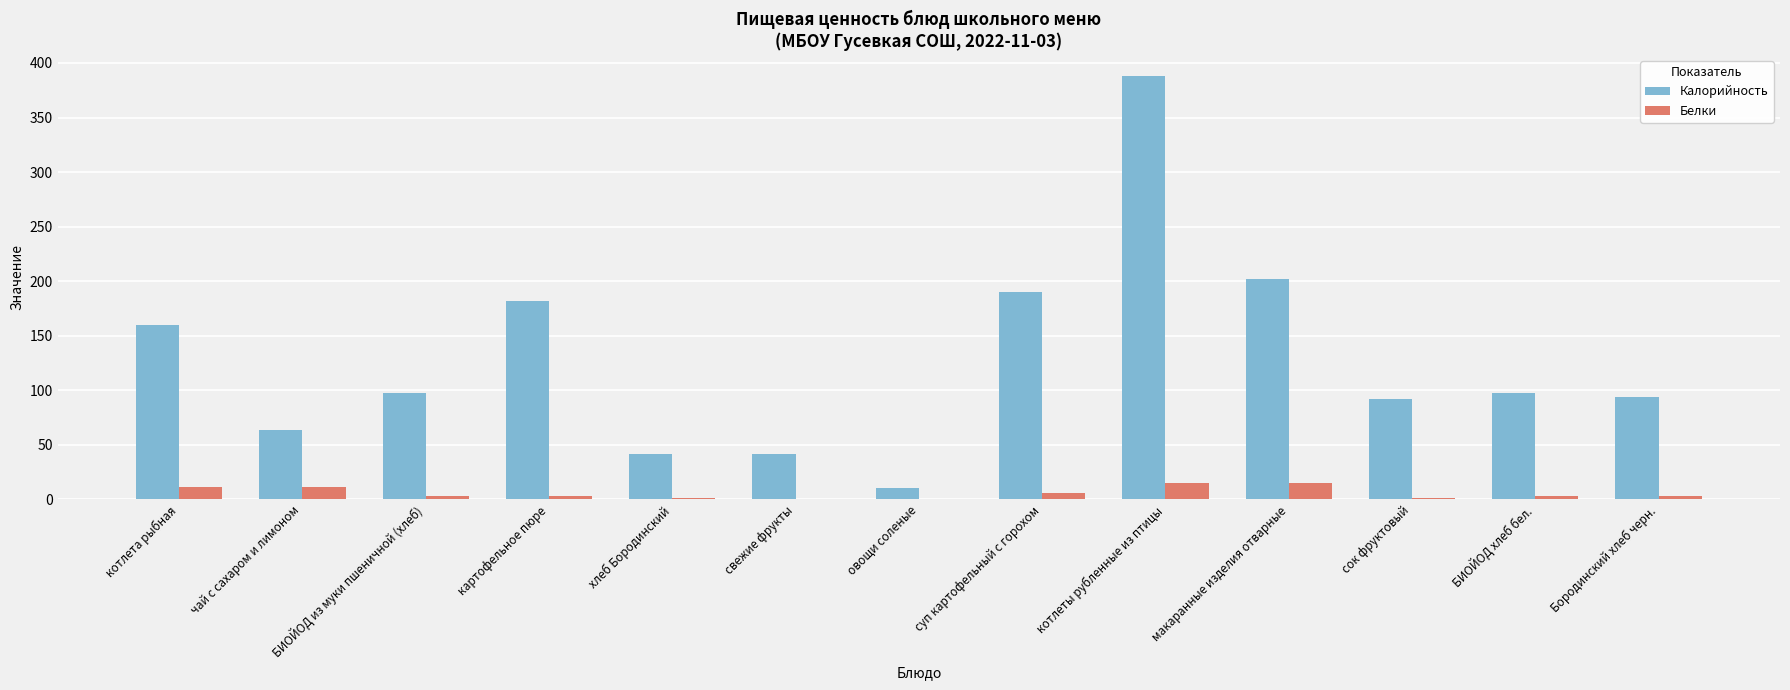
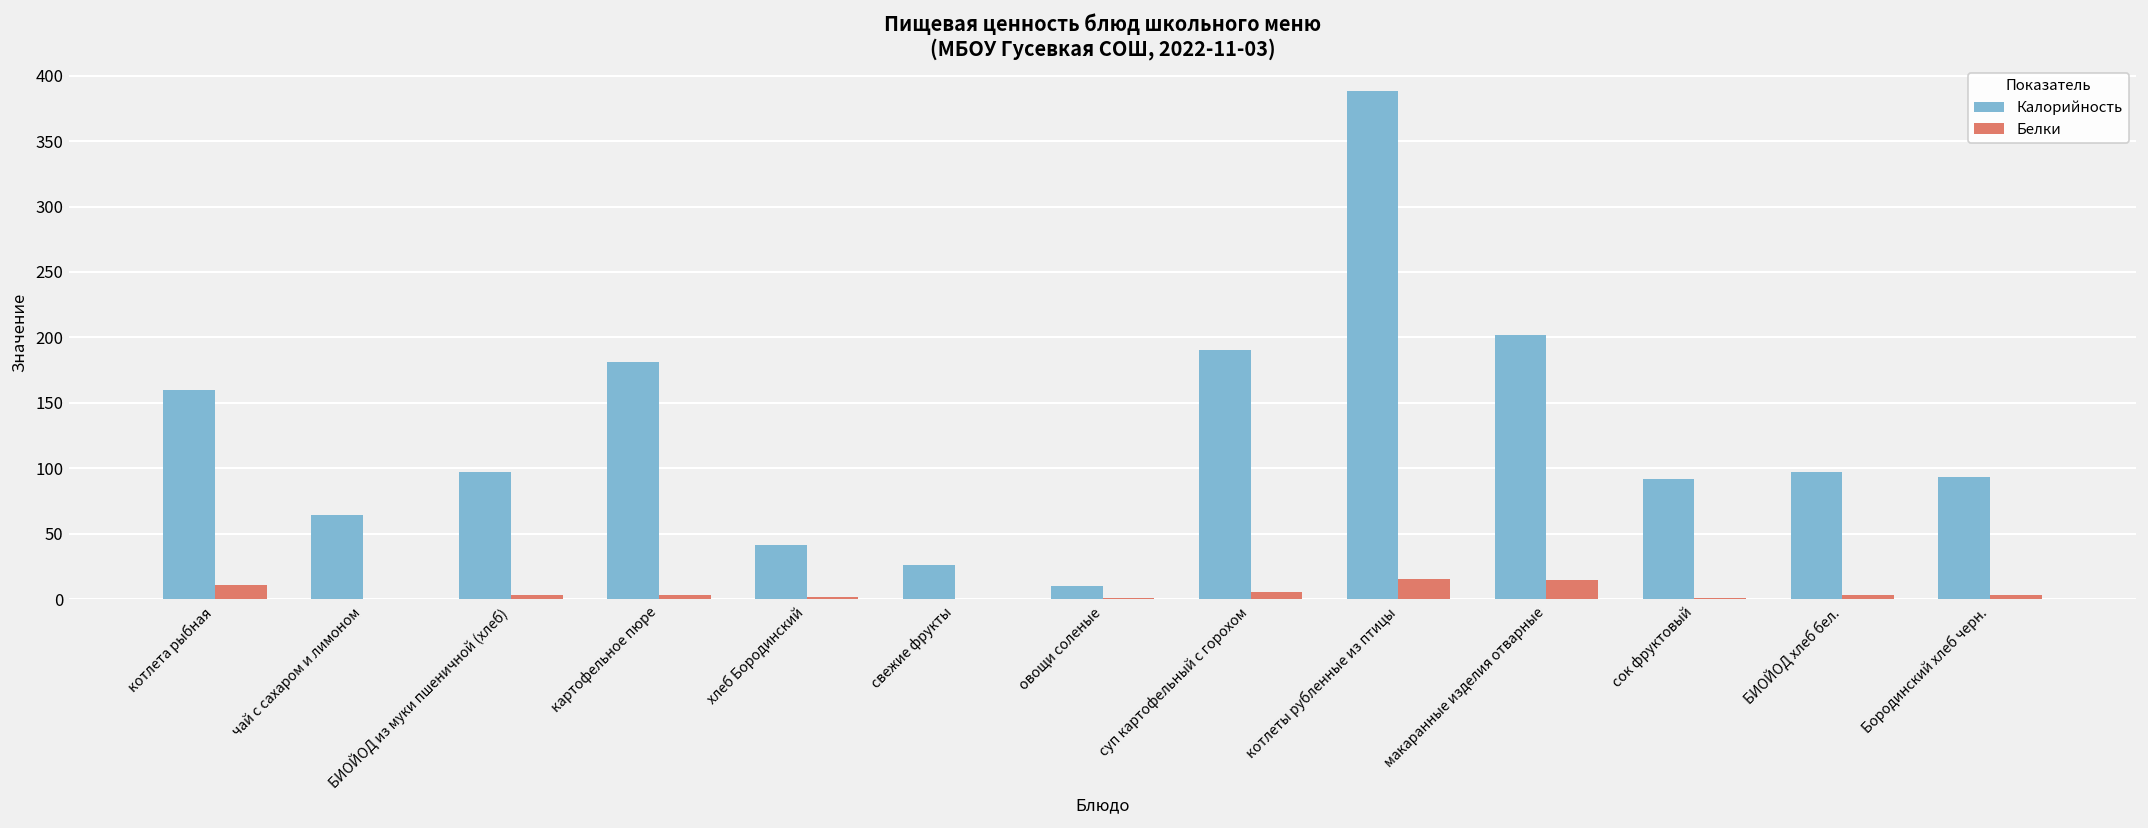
Белки, чай с сахаром и лимоном: 11 -> 0
Калорийность, свежие фрукты: 41 -> 26
